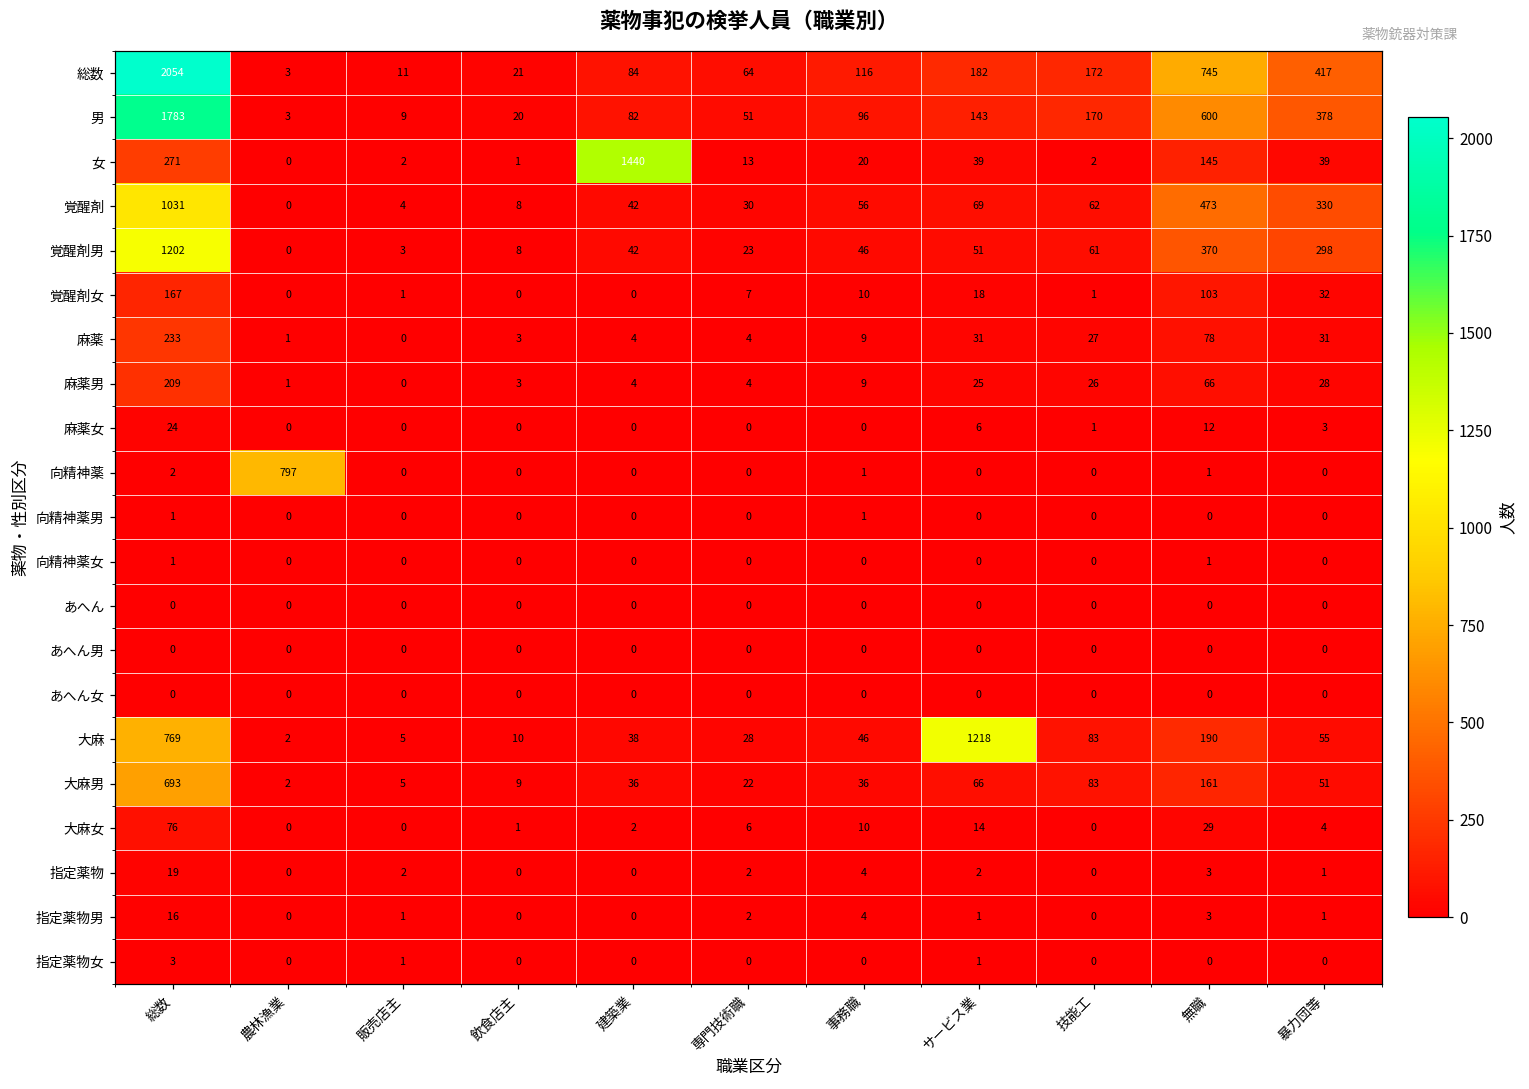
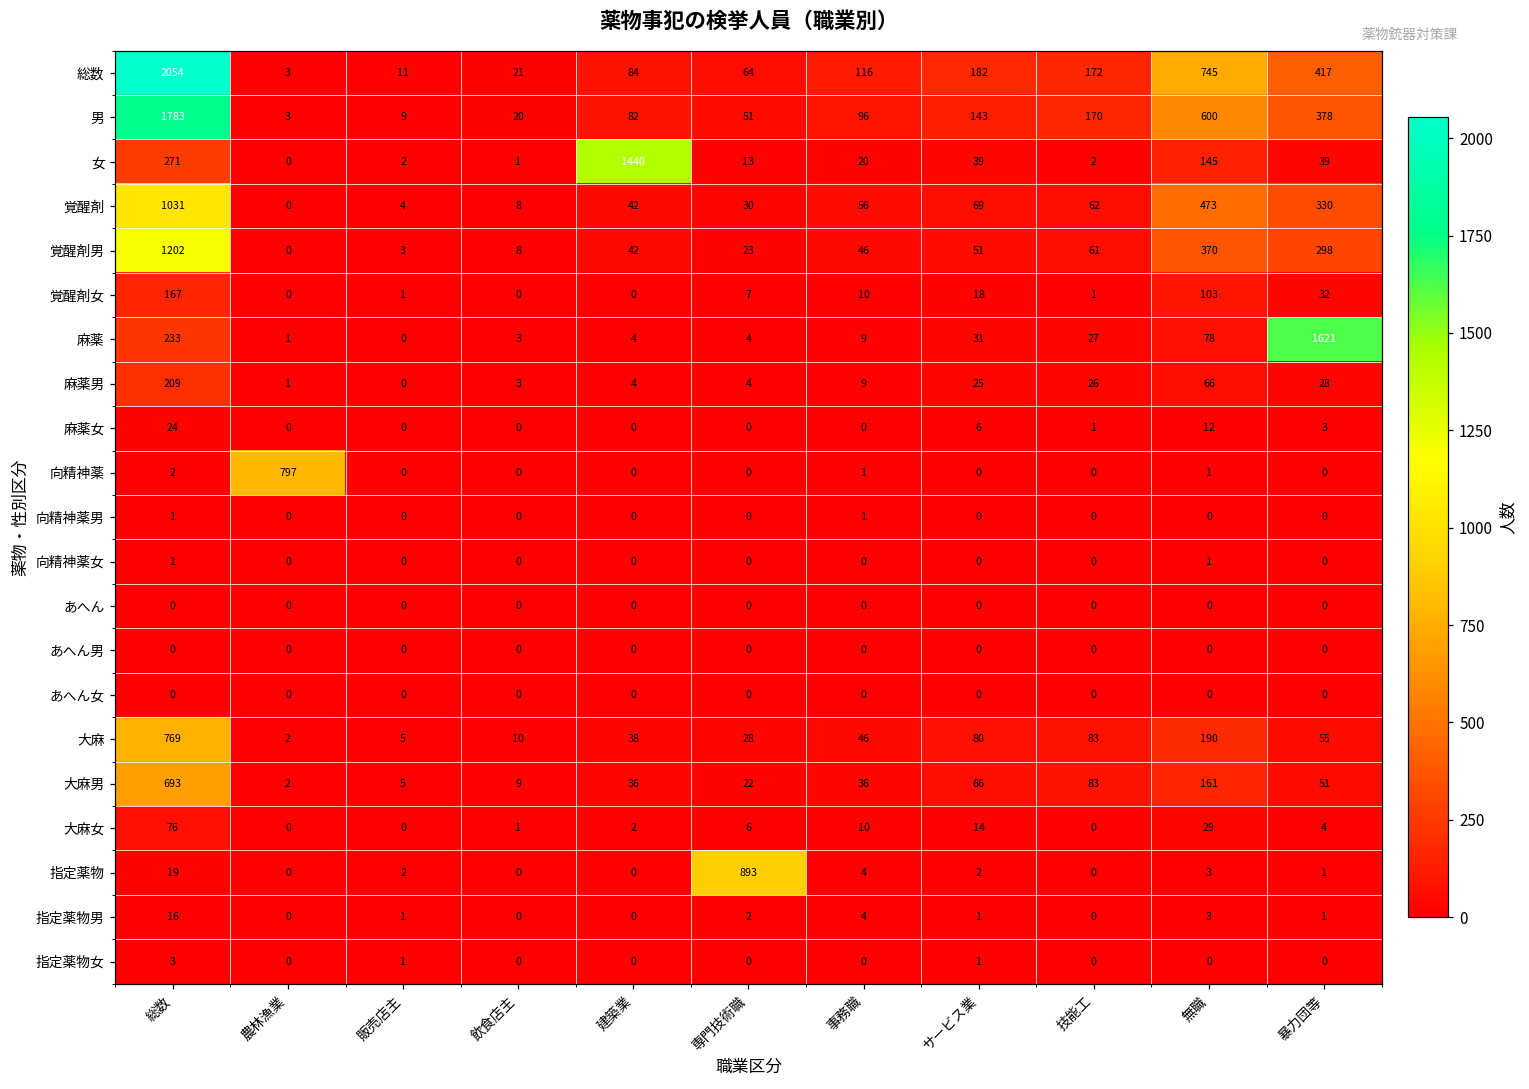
麻薬, 暴力団等: 31 -> 1621
大麻, サービス業: 1218 -> 80
指定薬物, 専門技術職: 2 -> 893
